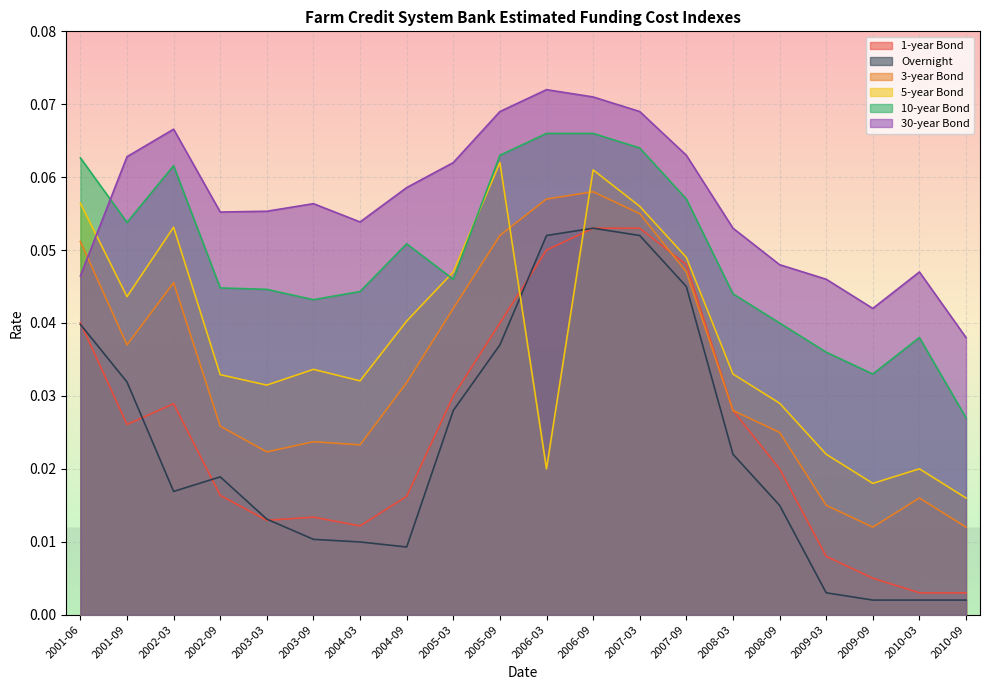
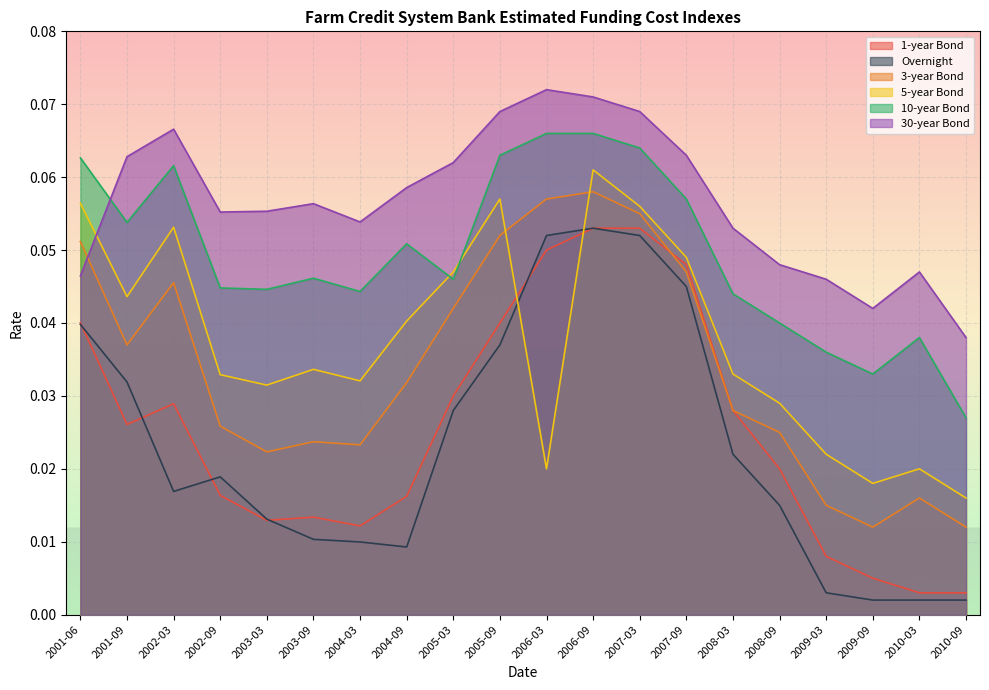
10-year Bond, 2003-09: 0.043 -> 0.046
5-year Bond, 2005-09: 0.062 -> 0.057
